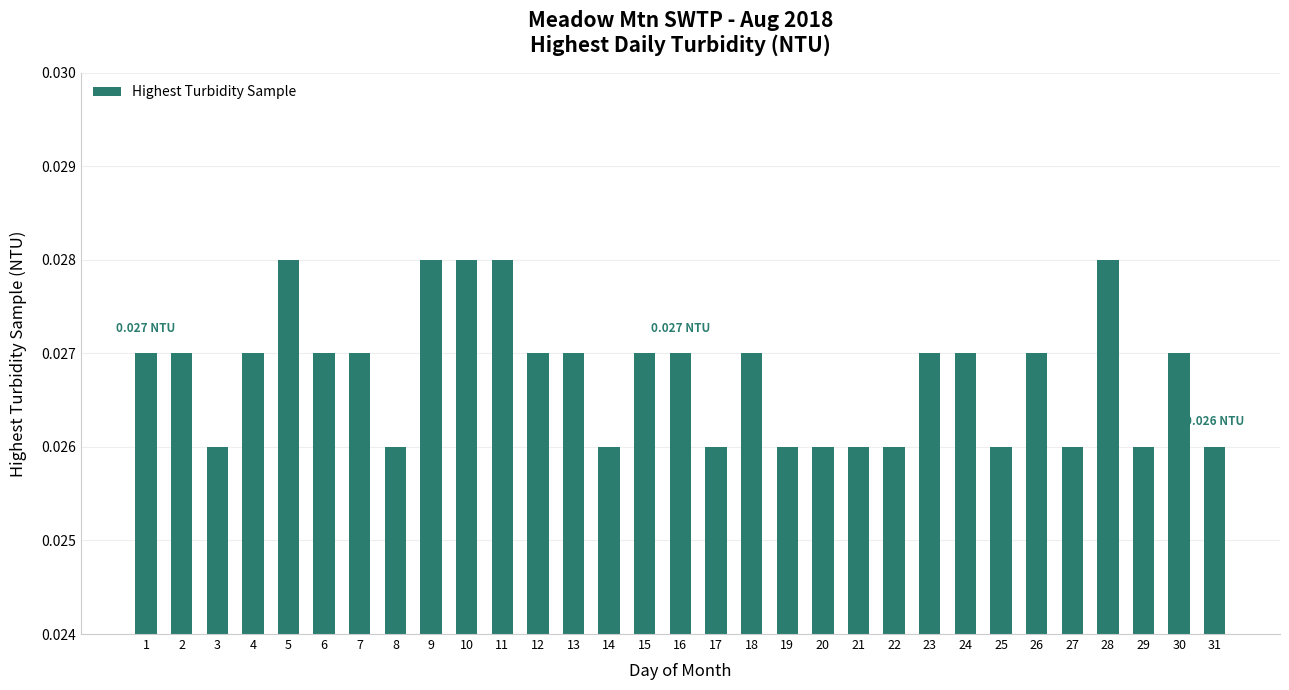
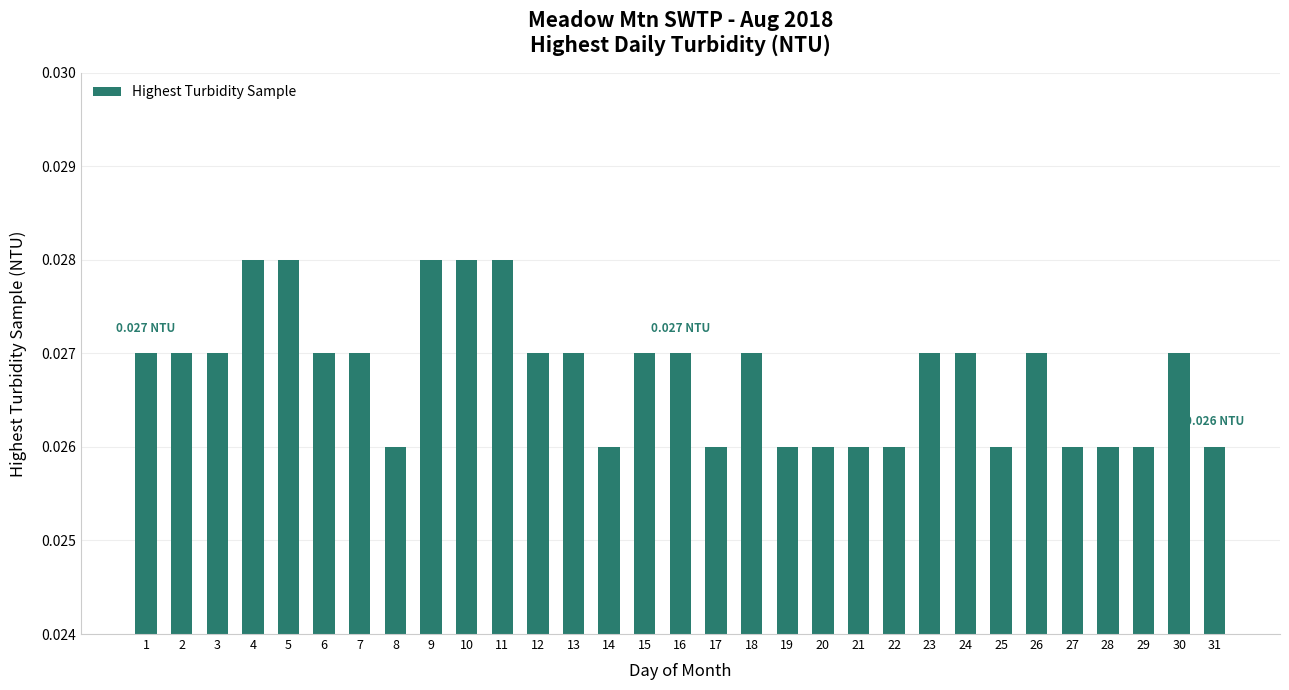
3: 0.026 -> 0.027
4: 0.027 -> 0.028
28: 0.028 -> 0.026
